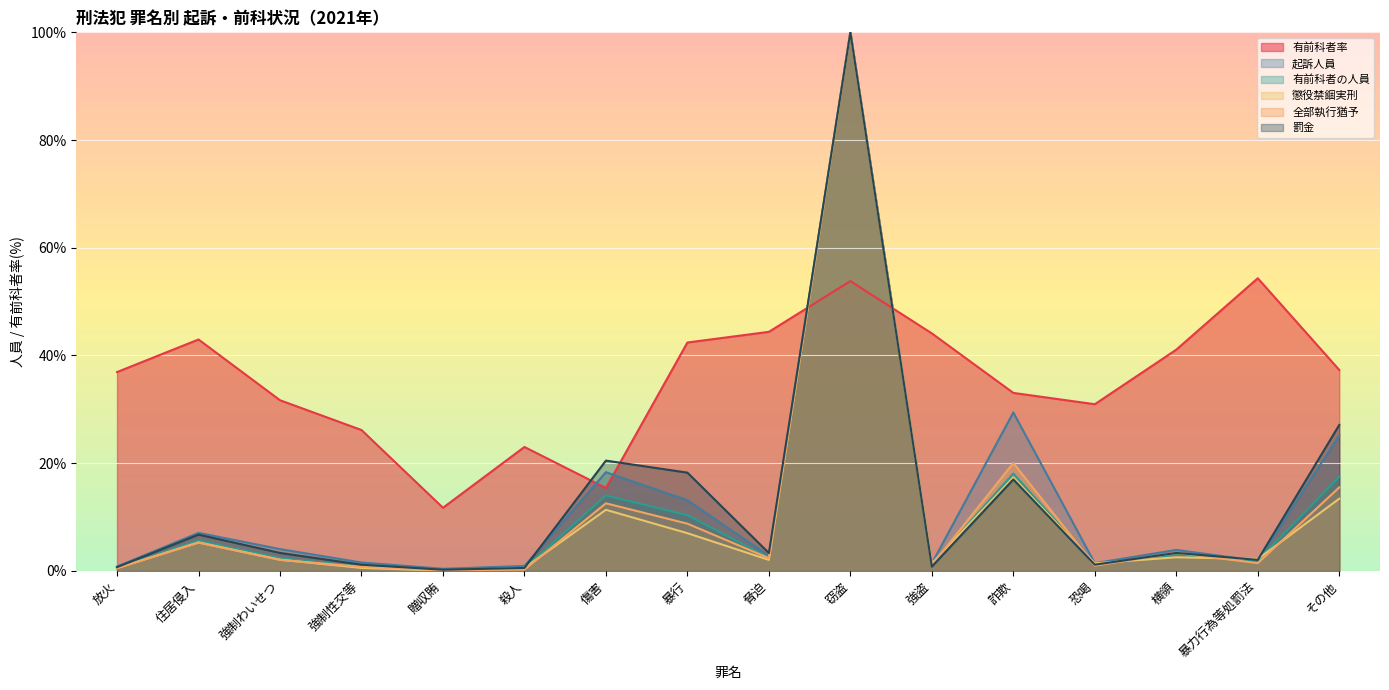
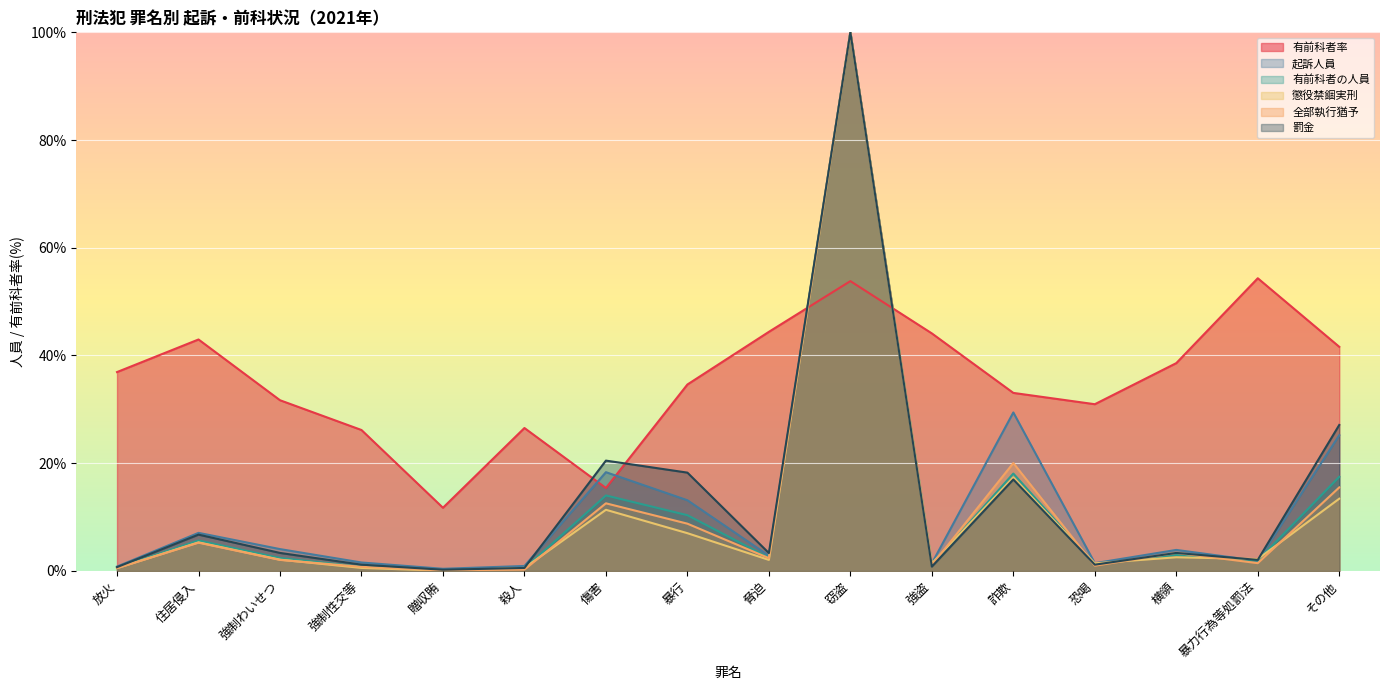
有前科者率, 殺人: 23% -> 27%
有前科者率, 暴行: 42% -> 35%
有前科者率, 横領: 41% -> 39%
有前科者率, その他: 37% -> 42%
